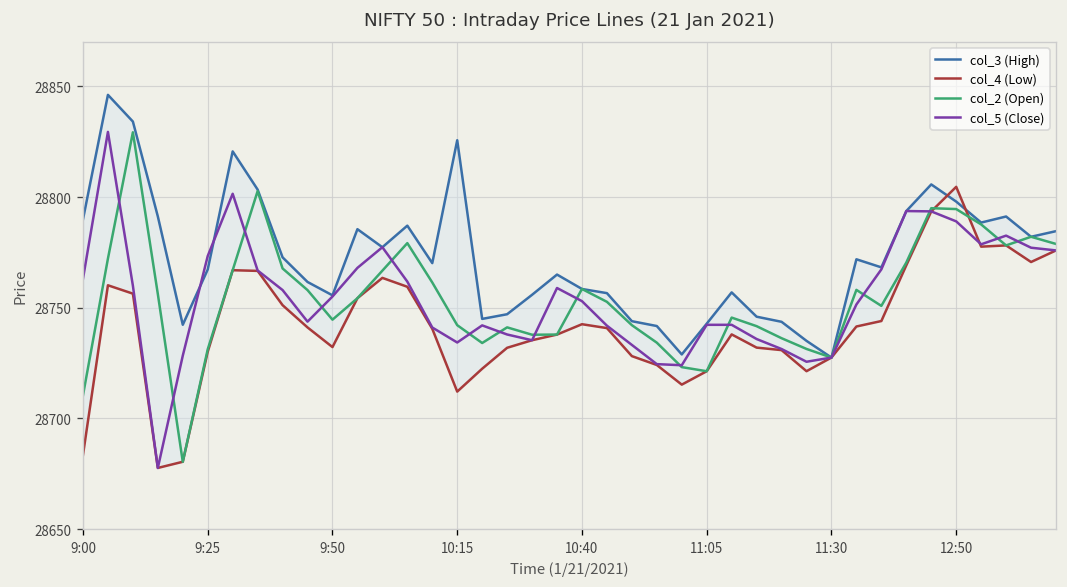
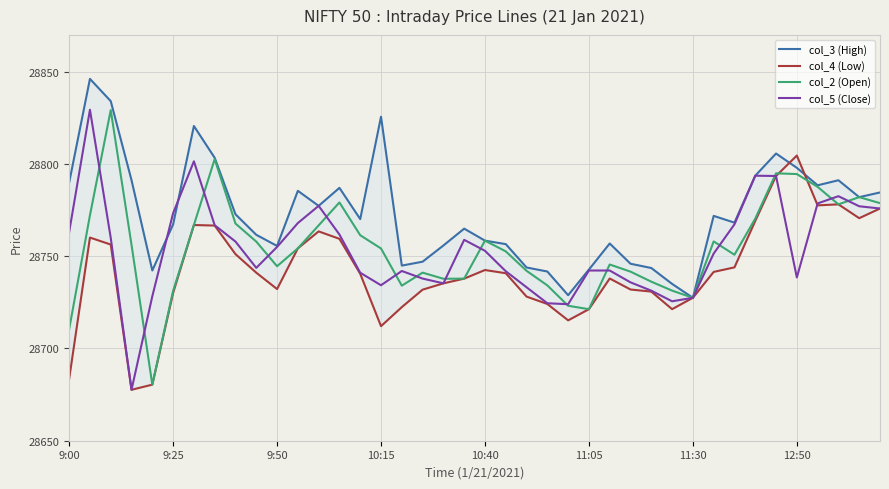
col_2 (Open), 10:15: 28742 -> 28754
col_5 (Close), 12:50: 28789 -> 28739
